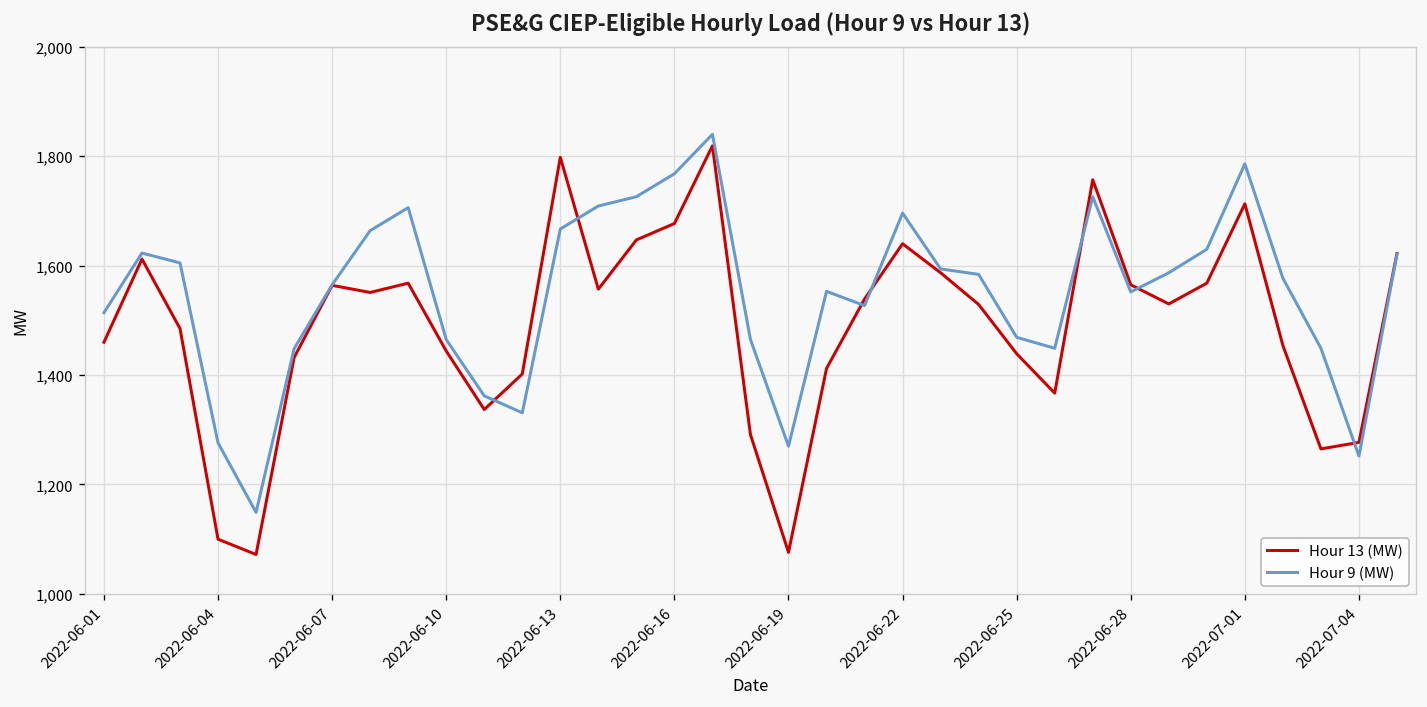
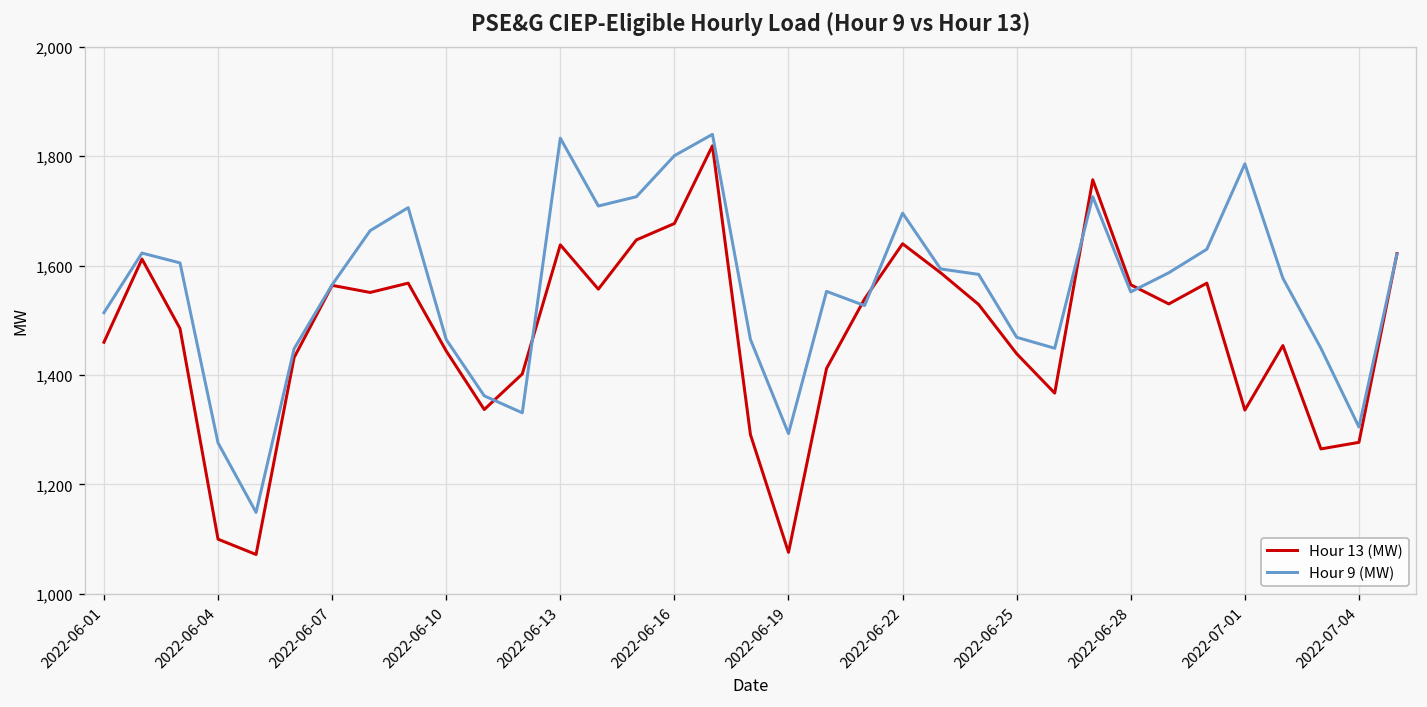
Hour 13 (MW), 2022-06-13: 1,800 -> 1,640
Hour 9 (MW), 2022-06-13: 1,670 -> 1,830
Hour 9 (MW), 2022-06-16: 1,770 -> 1,800
Hour 9 (MW), 2022-06-19: 1,270 -> 1,290
Hour 13 (MW), 2022-07-01: 1,710 -> 1,340
Hour 9 (MW), 2022-07-04: 1,250 -> 1,310
